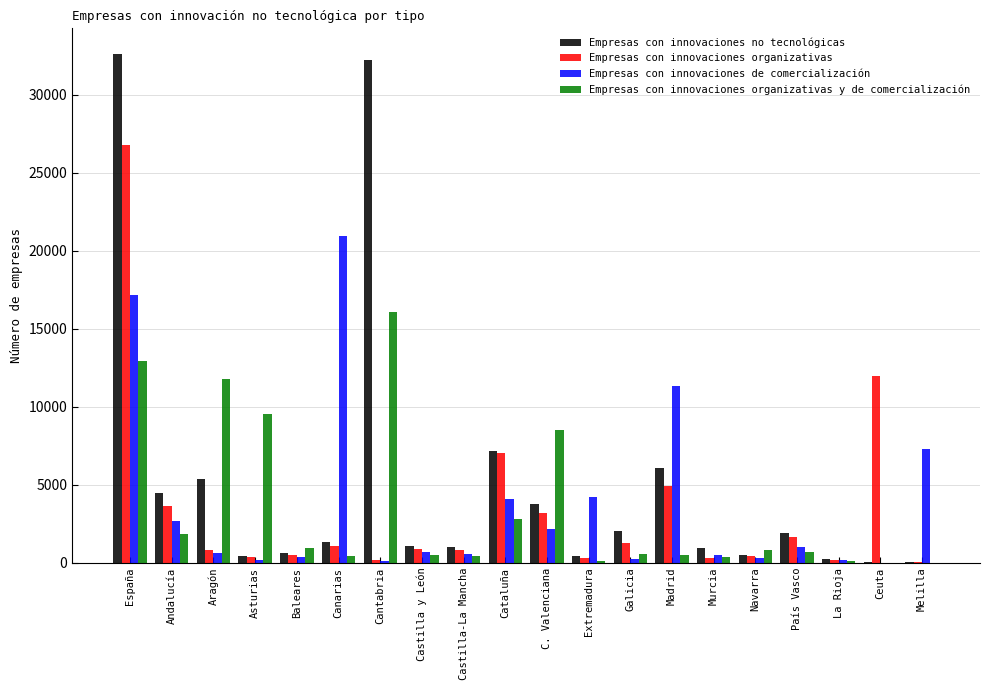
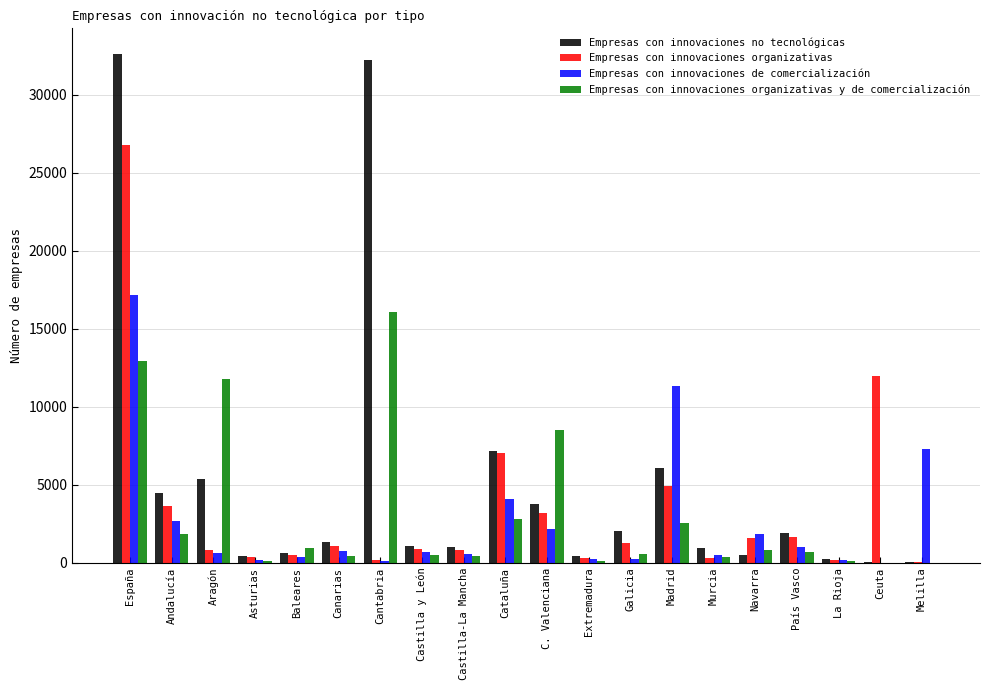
Empresas con innovaciones organizativas y de comercialización, Asturias: 9500 -> 100
Empresas con innovaciones de comercialización, Canarias: 21000 -> 700
Empresas con innovaciones de comercialización, Extremadura: 4200 -> 200
Empresas con innovaciones organizativas y de comercialización, Madrid: 500 -> 2500
Empresas con innovaciones organizativas, Navarra: 400 -> 1600
Empresas con innovaciones de comercialización, Navarra: 300 -> 1800
